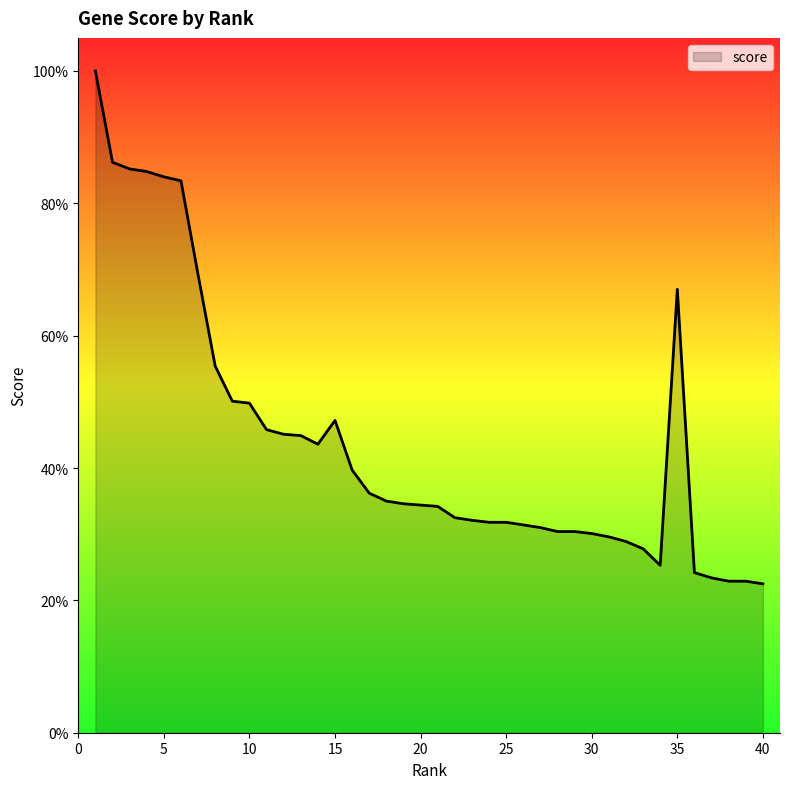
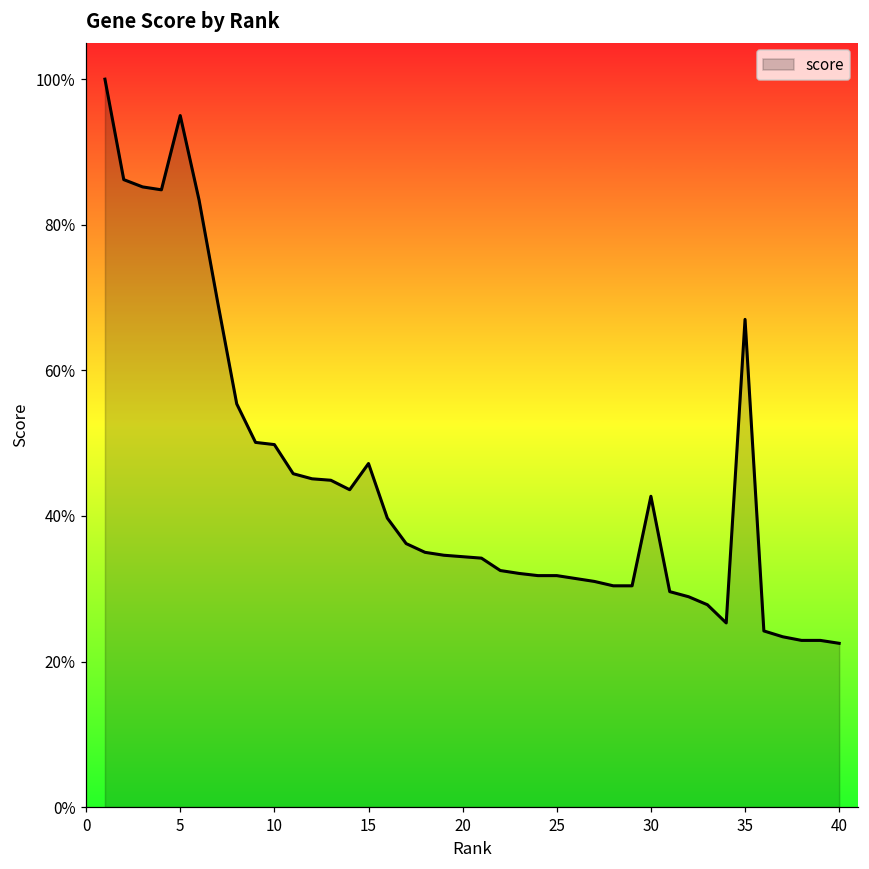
5: 84% -> 95%
30: 30% -> 43%
